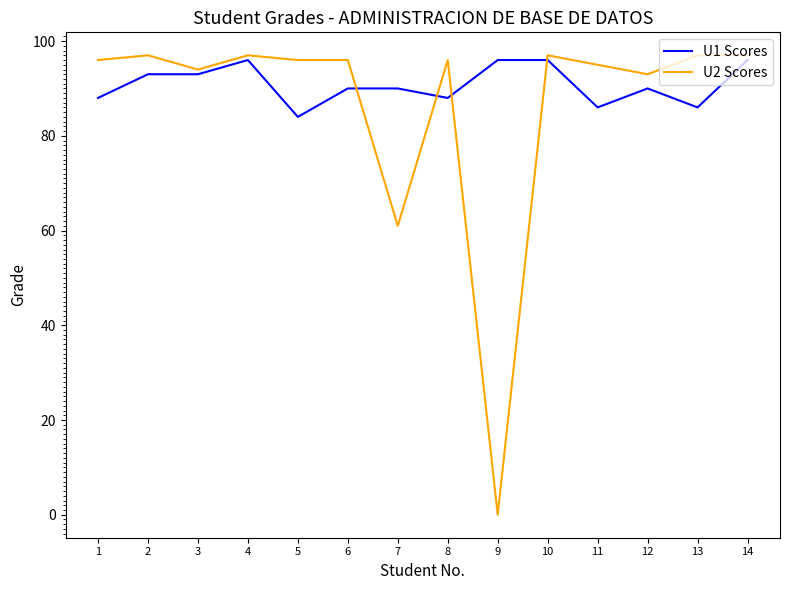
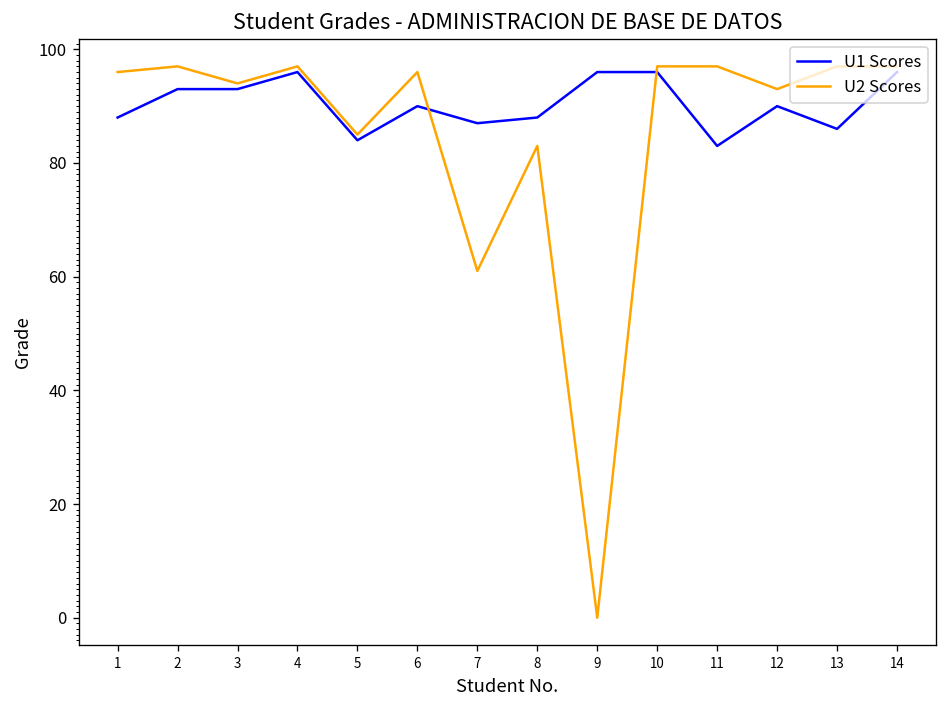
U2 Scores, 5: 96 -> 85
U1 Scores, 7: 90 -> 87
U2 Scores, 8: 96 -> 83
U1 Scores, 11: 86 -> 83
U2 Scores, 11: 95 -> 97
